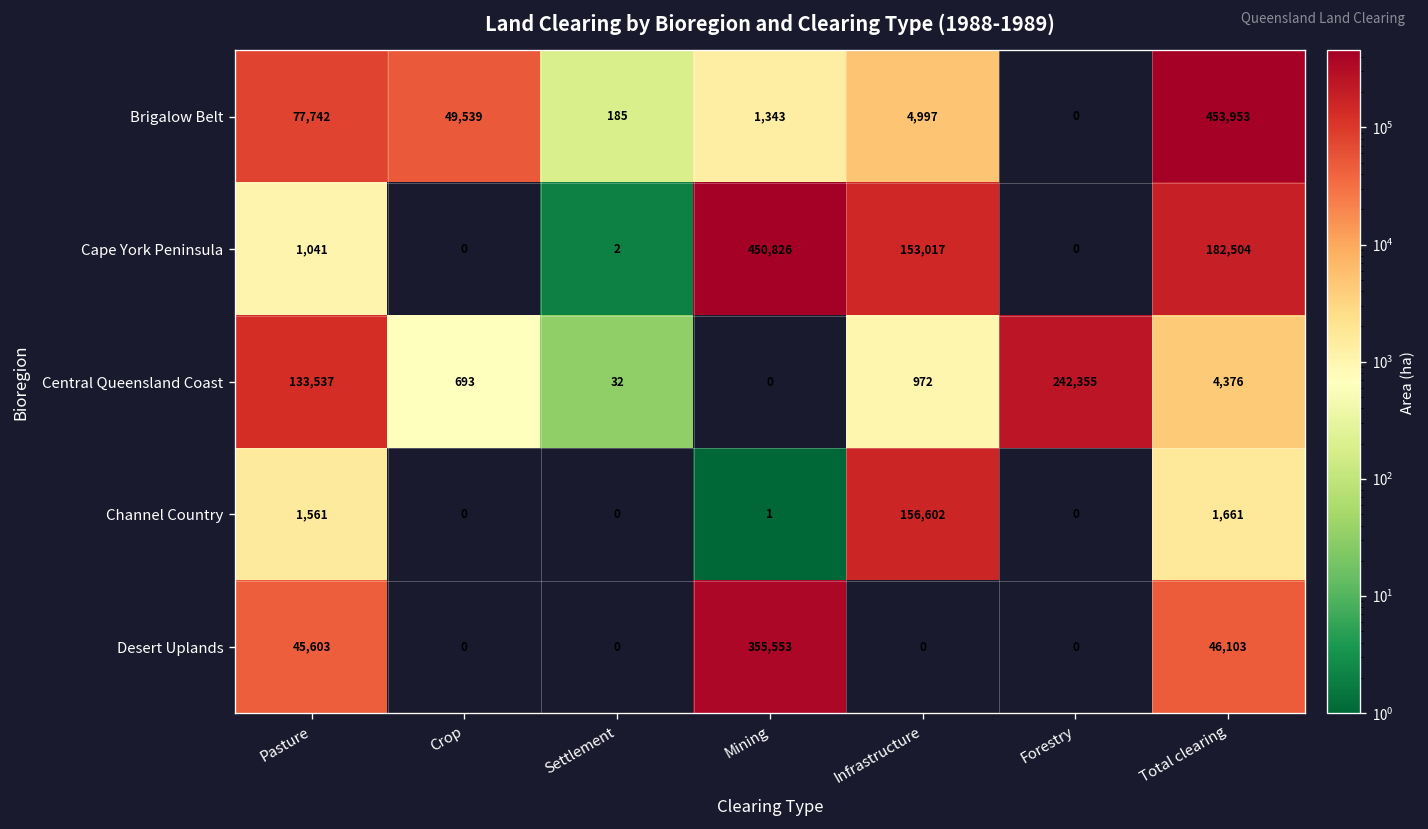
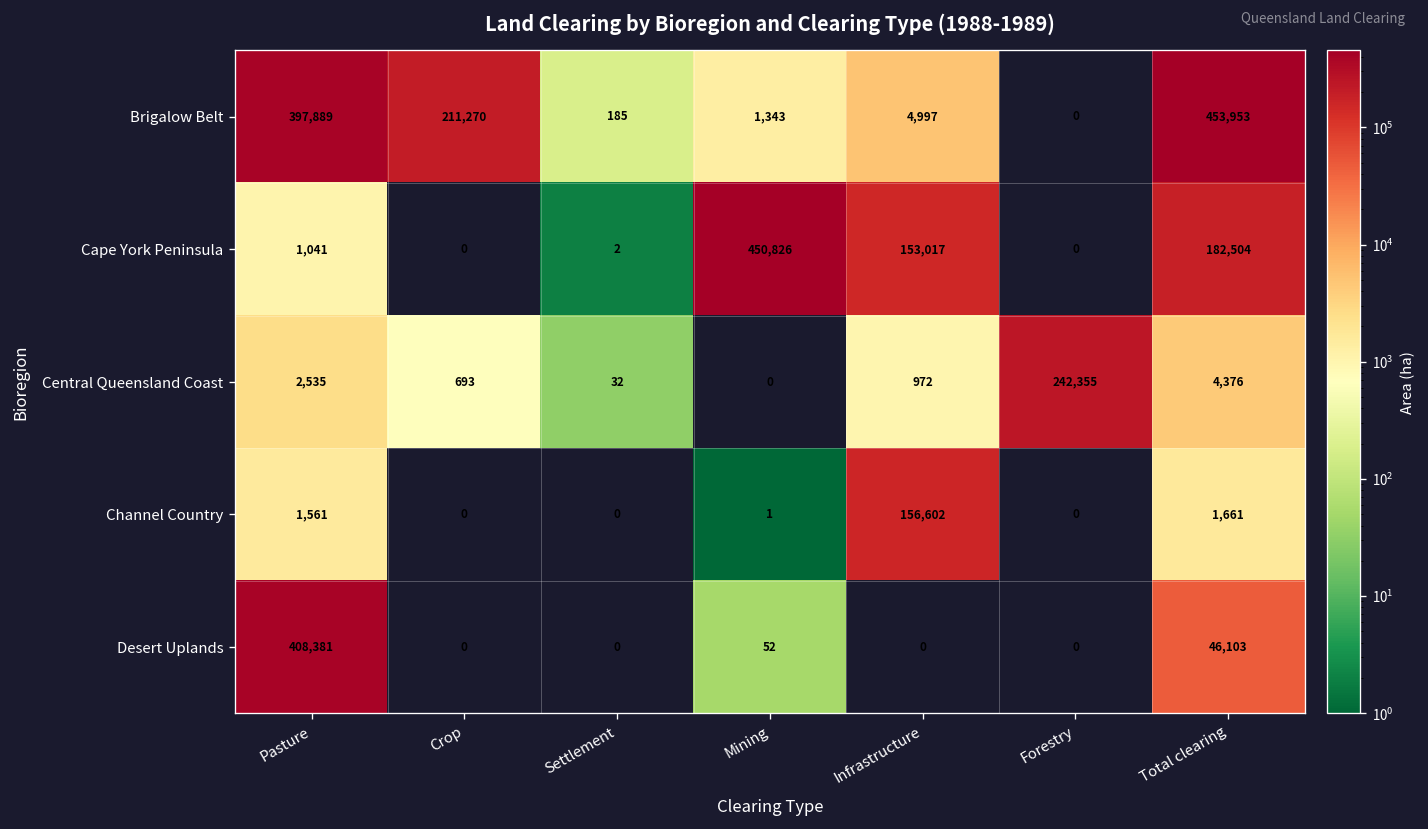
Brigalow Belt, Pasture: 77,742 -> 397,889
Brigalow Belt, Crop: 49,539 -> 211,270
Central Queensland Coast, Pasture: 133,537 -> 2,535
Desert Uplands, Pasture: 45,603 -> 408,381
Desert Uplands, Mining: 355,553 -> 52
